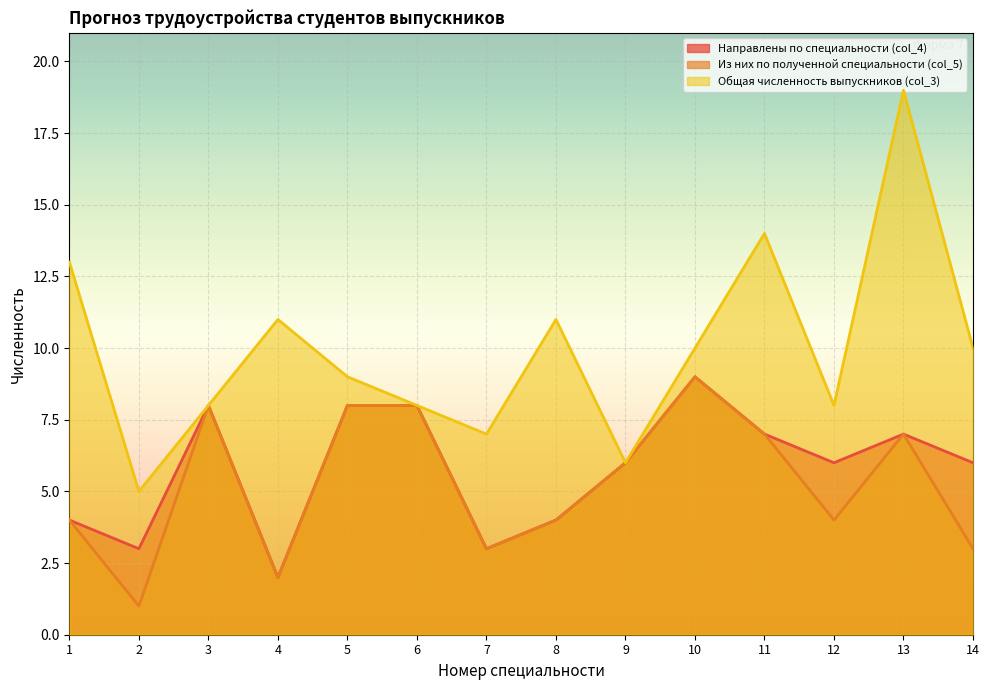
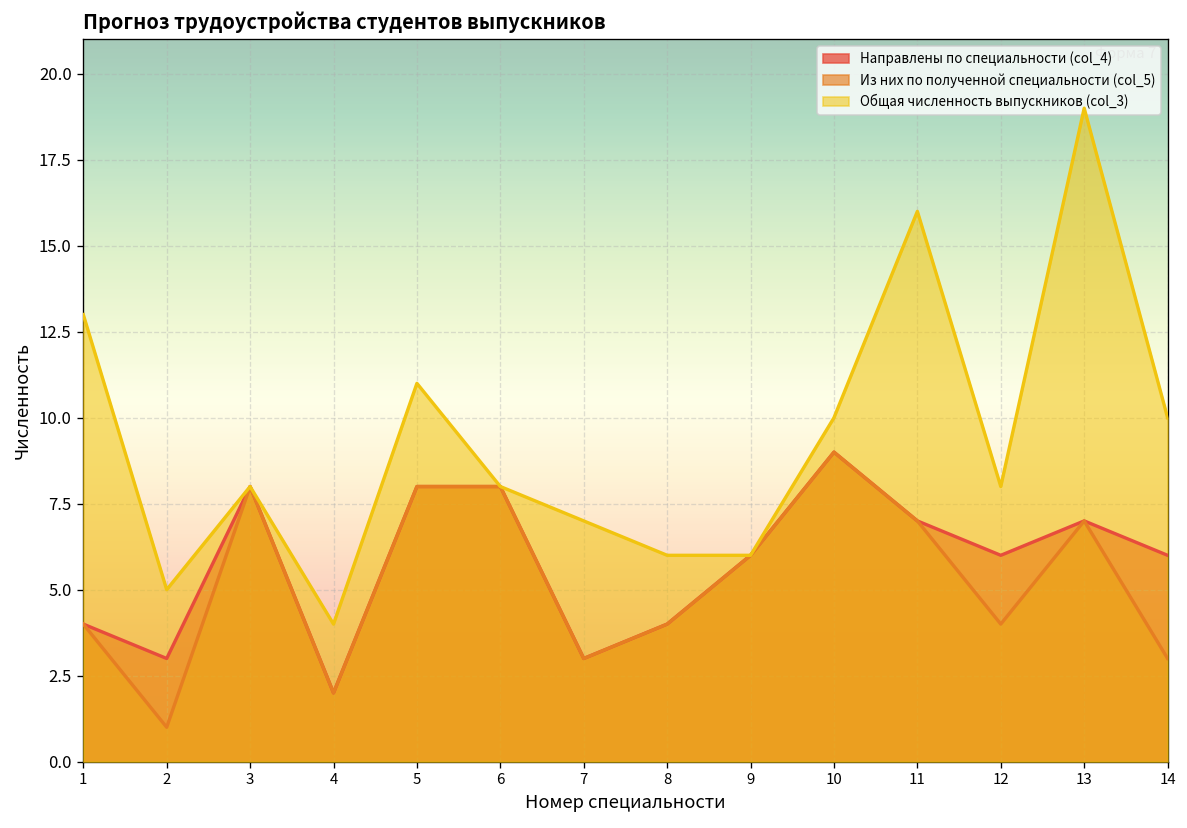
Общая численность выпускников (col_3), 4: 11 -> 4
Общая численность выпускников (col_3), 5: 9 -> 11
Общая численность выпускников (col_3), 8: 11 -> 6
Общая численность выпускников (col_3), 11: 14 -> 16
